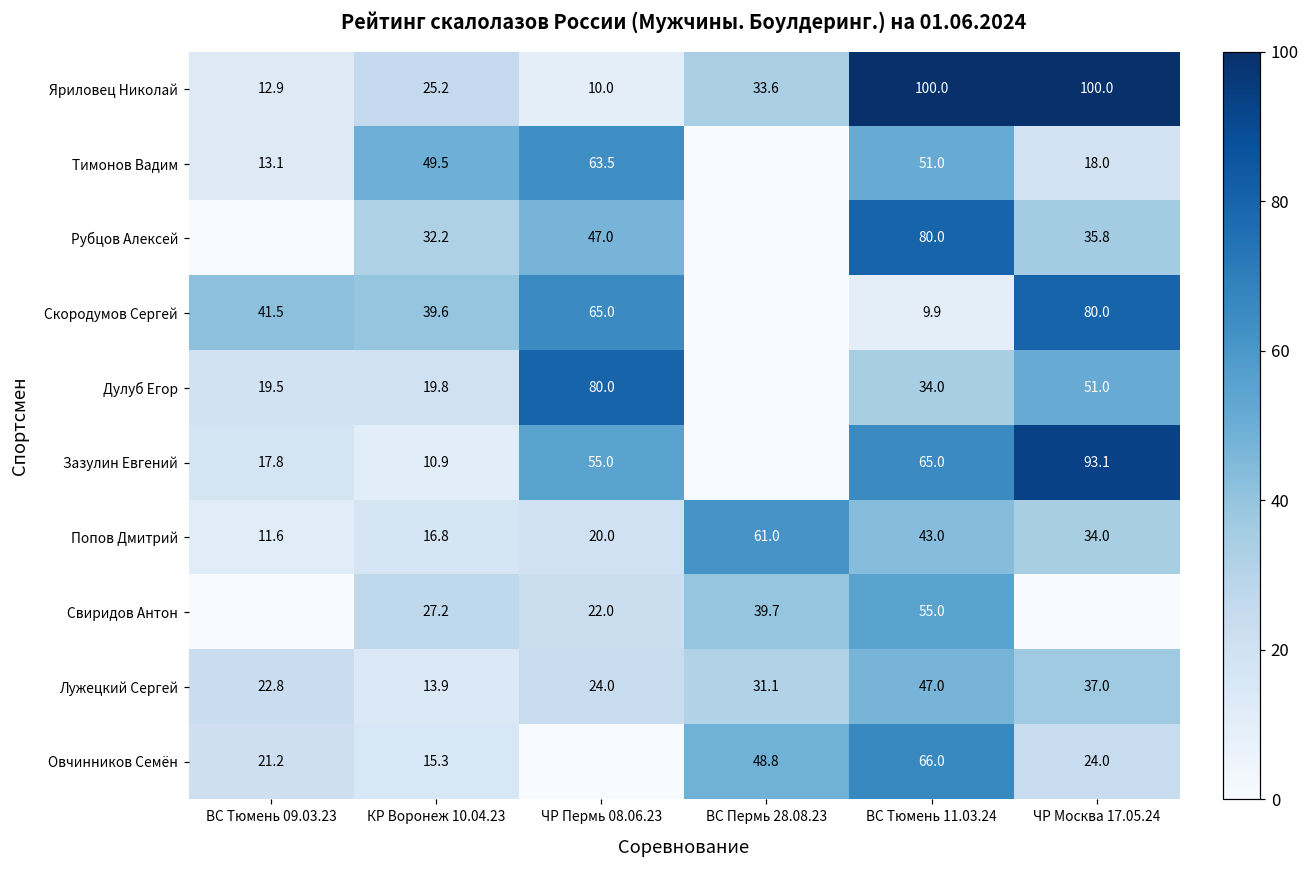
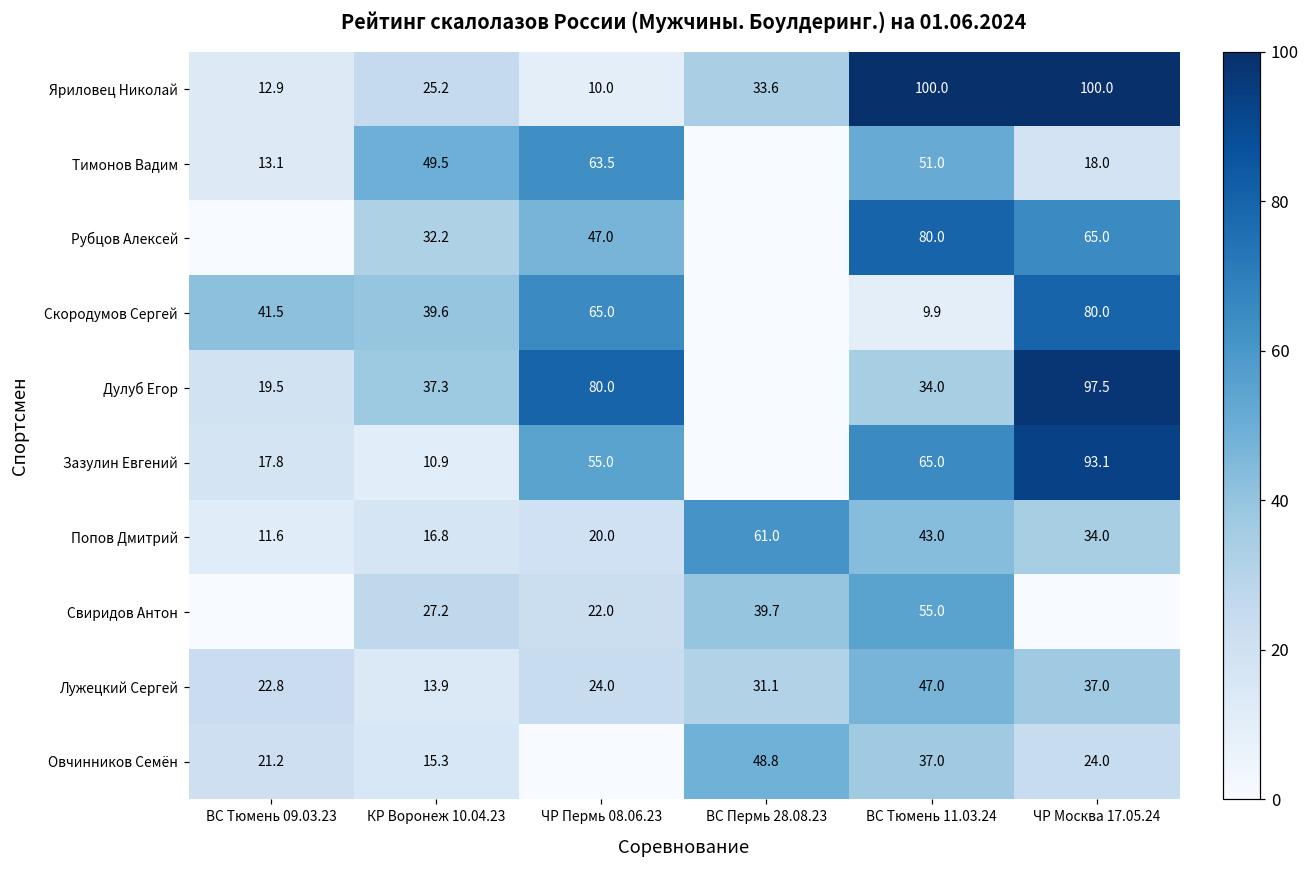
Рубцов Алексей, ЧР Москва 17.05.24: 35.8 -> 65.0
Дулуб Егор, КР Воронеж 10.04.23: 19.8 -> 37.3
Дулуб Егор, ЧР Москва 17.05.24: 51.0 -> 97.5
Овчинников Семён, ВС Тюмень 11.03.24: 66.0 -> 37.0
